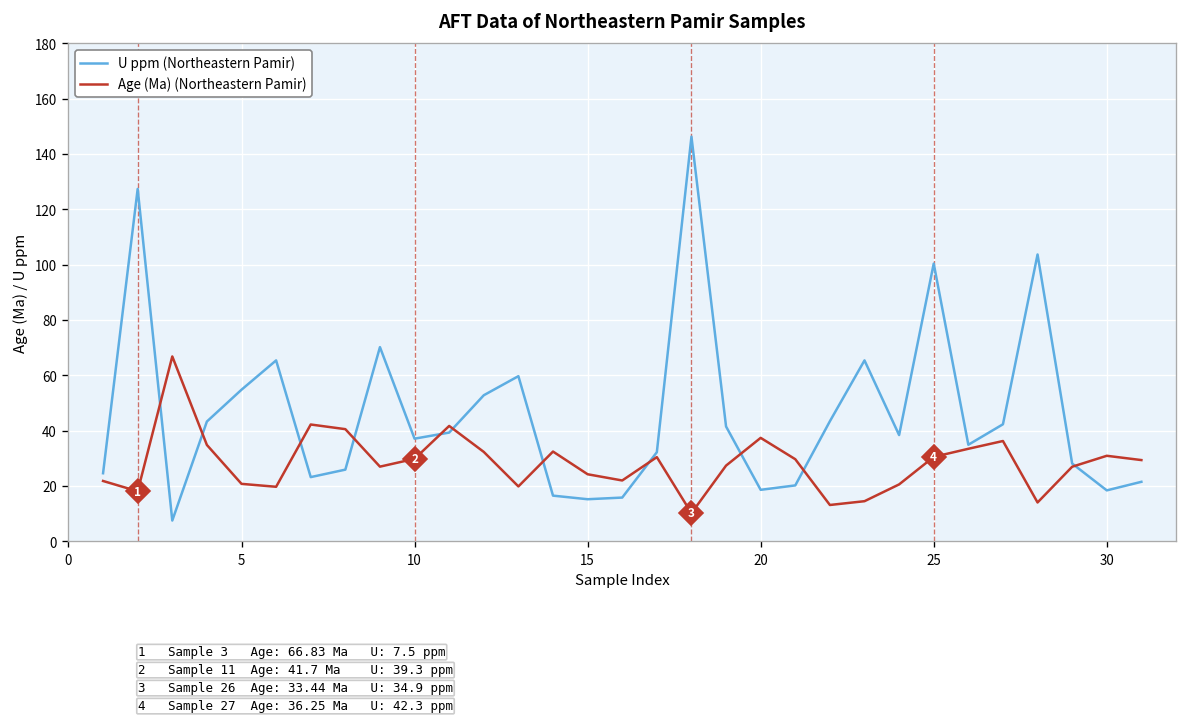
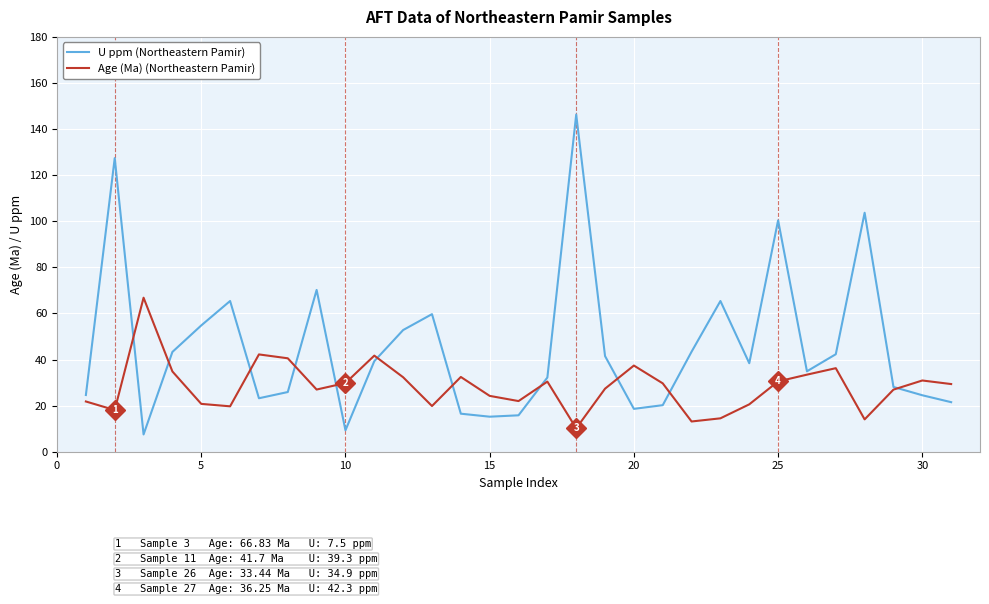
U ppm (Northeastern Pamir), 10: 37 -> 9
U ppm (Northeastern Pamir), 30: 18 -> 25
